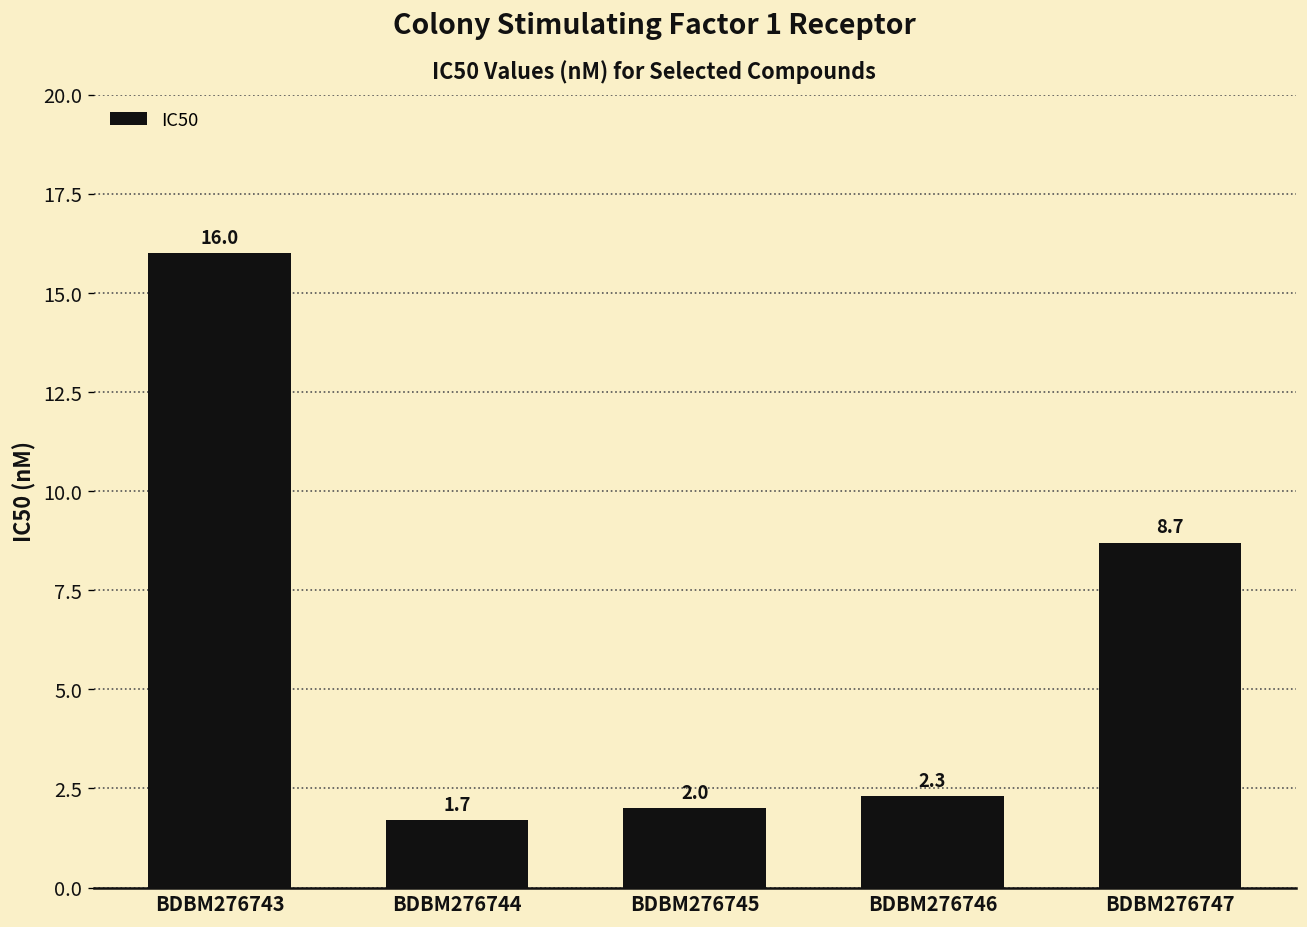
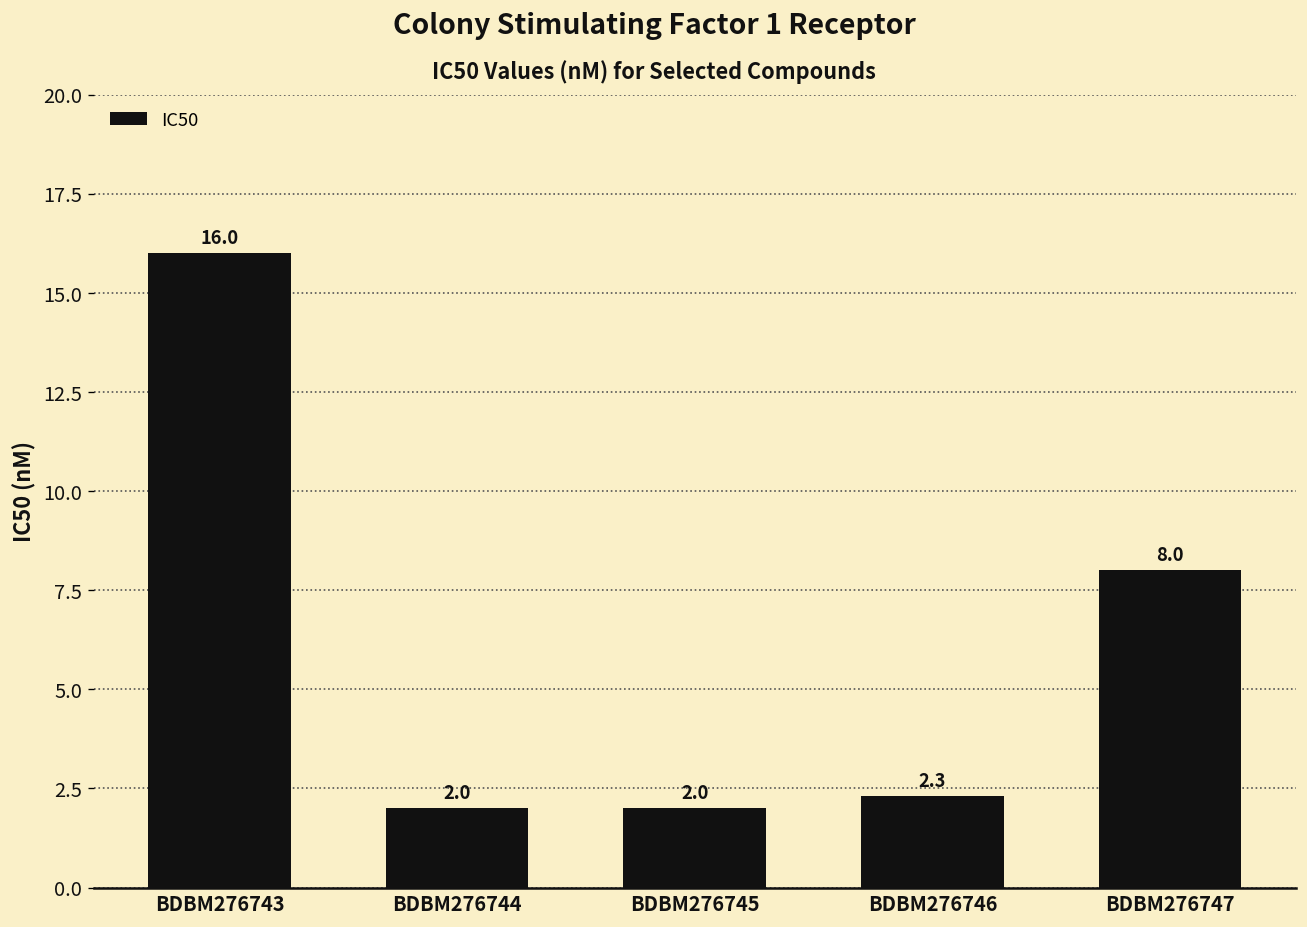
BDBM276744: 1.7 -> 2.0
BDBM276747: 8.7 -> 8.0
